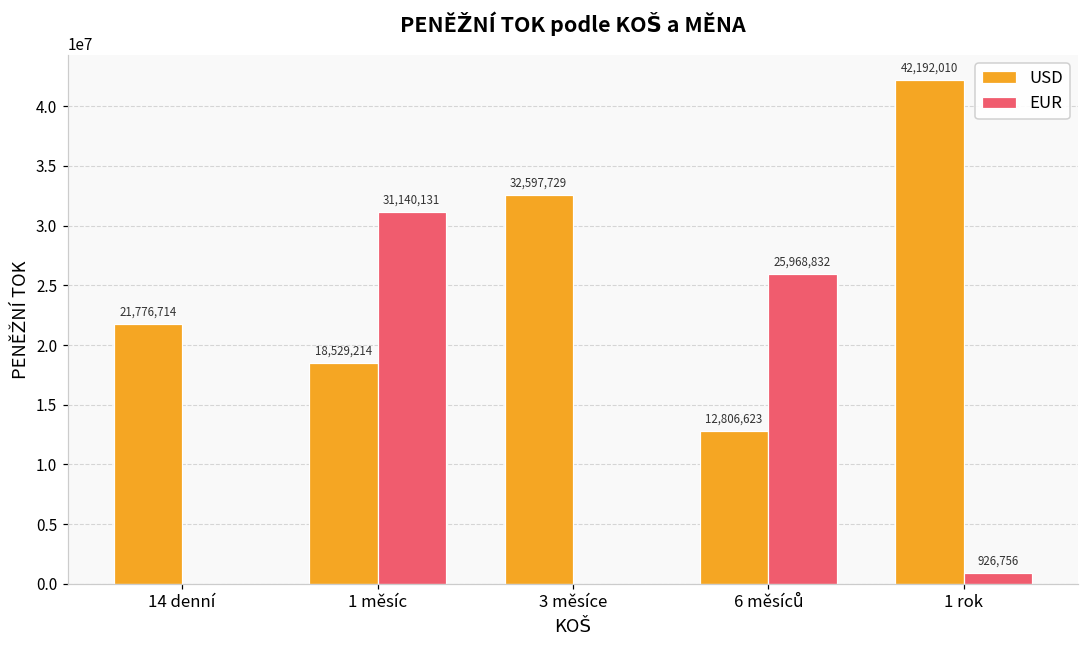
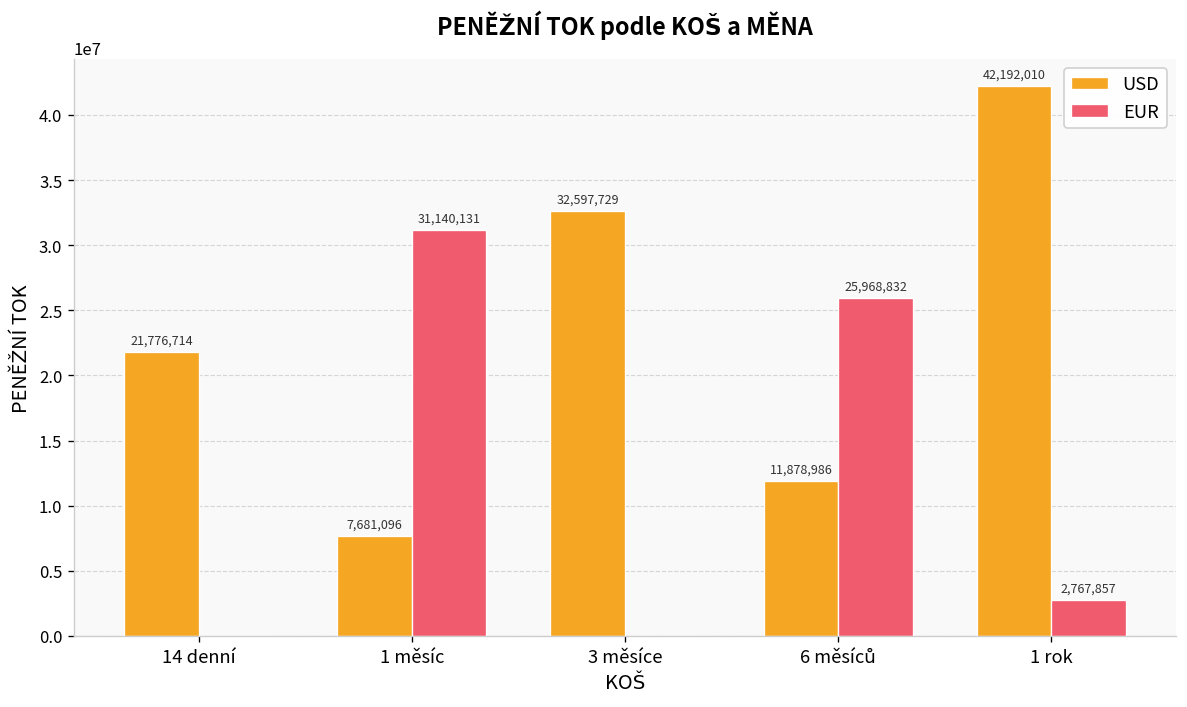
USD, 1 měsíc: 18,529,214 -> 7,681,096
USD, 6 měsíců: 12,806,623 -> 11,878,986
EUR, 1 rok: 926,756 -> 2,767,857
